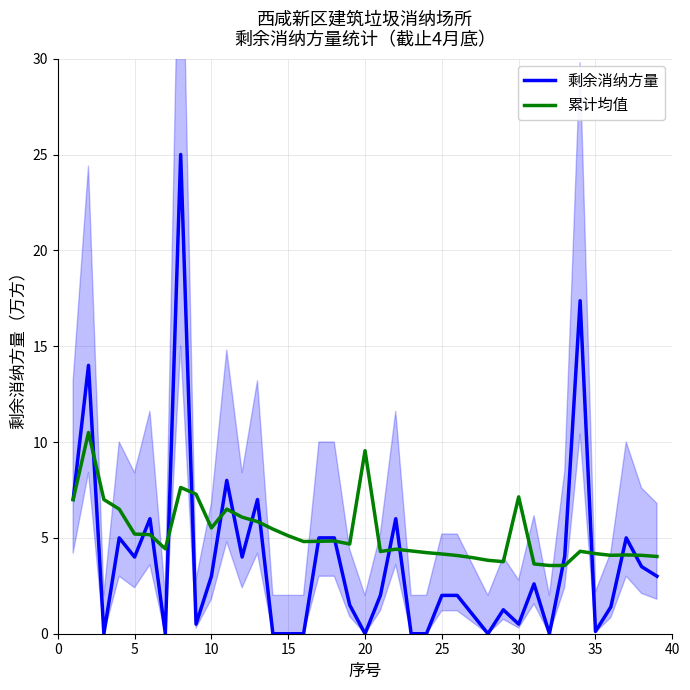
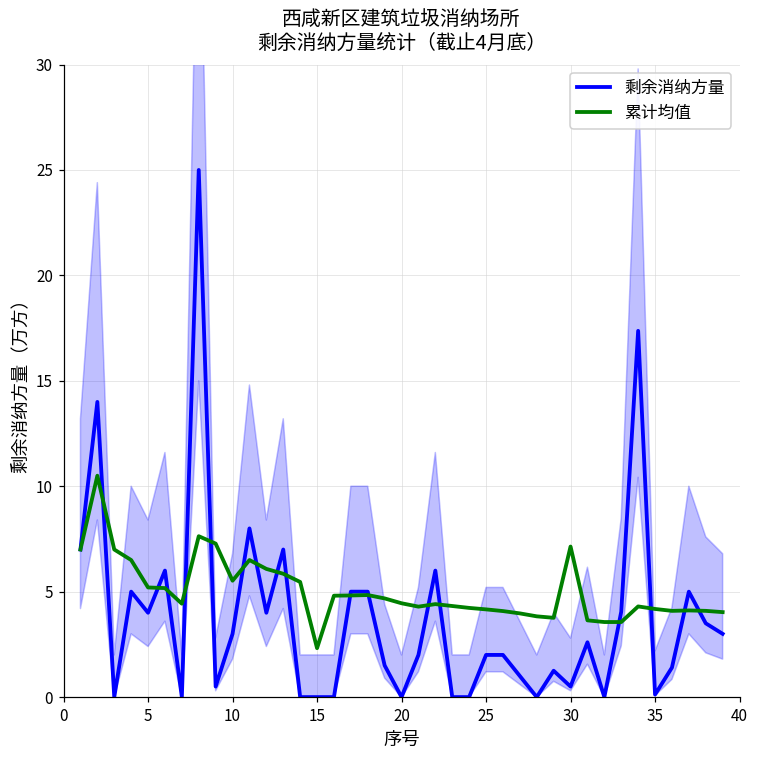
累计均值, 15: 5.1 -> 2.3
累计均值, 20: 9.6 -> 4.5
